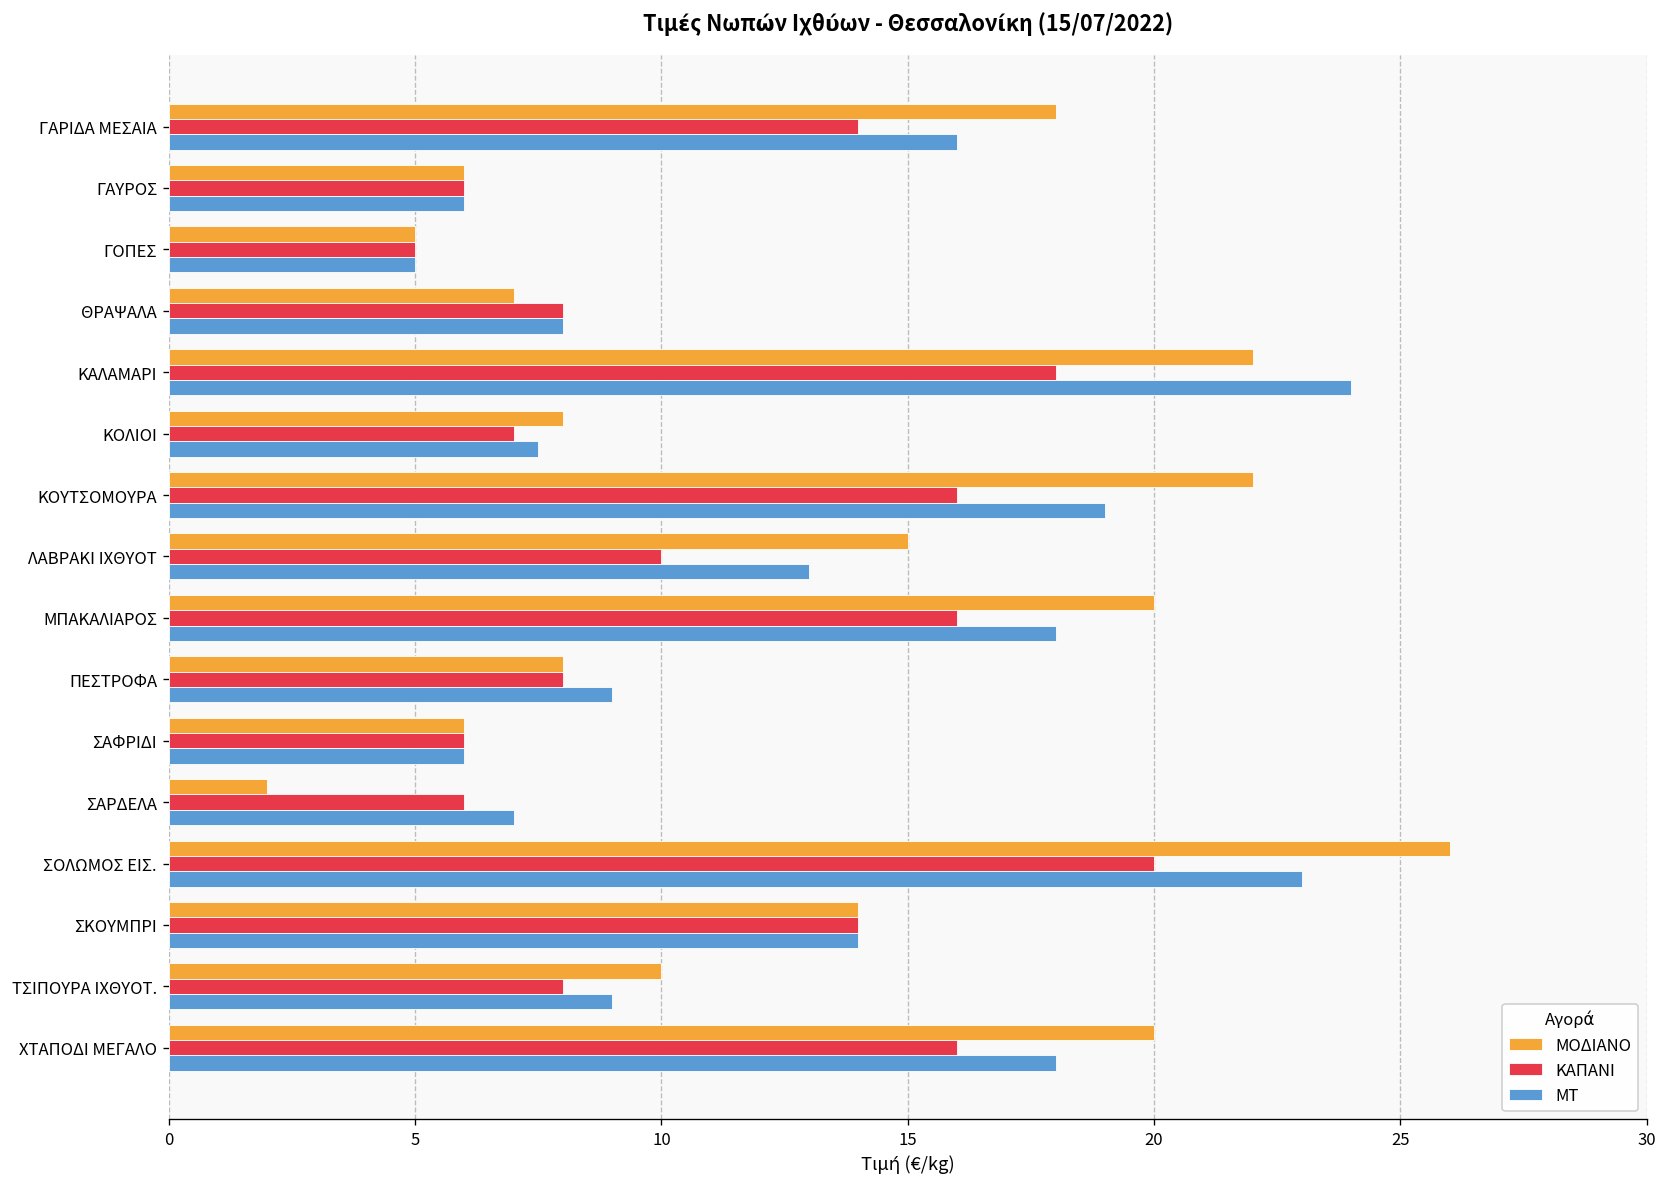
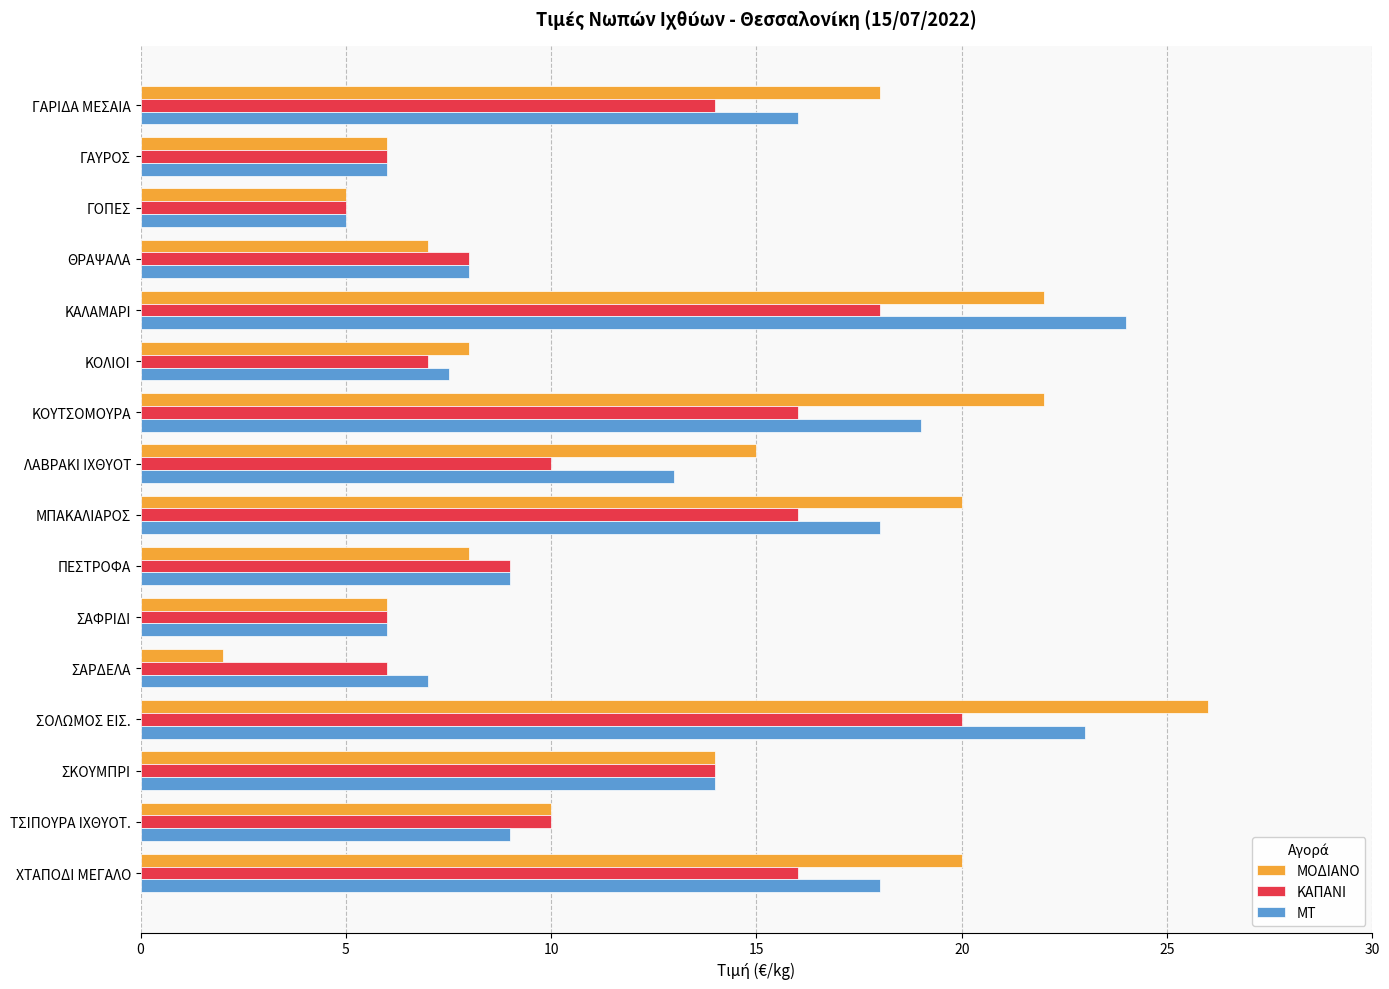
ΚΑΠΑΝΙ, ΠΕΣΤΡΟΦΑ: 8 -> 9
ΚΑΠΑΝΙ, ΤΣΙΠΟΥΡΑ ΙΧΘΥΟΤ.: 8 -> 10
